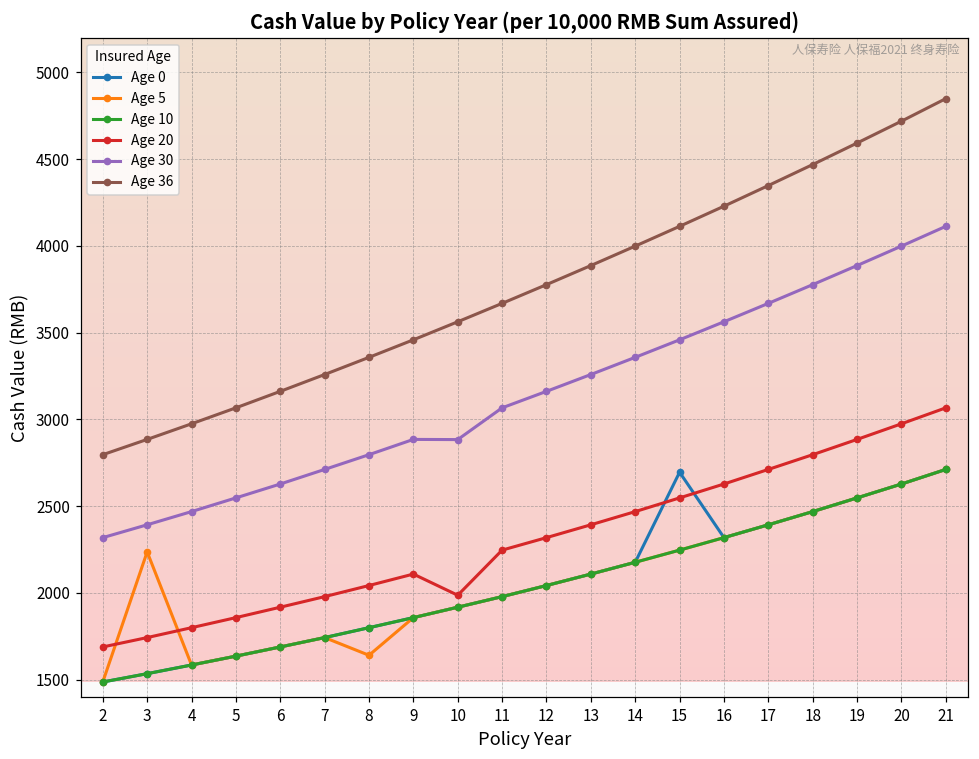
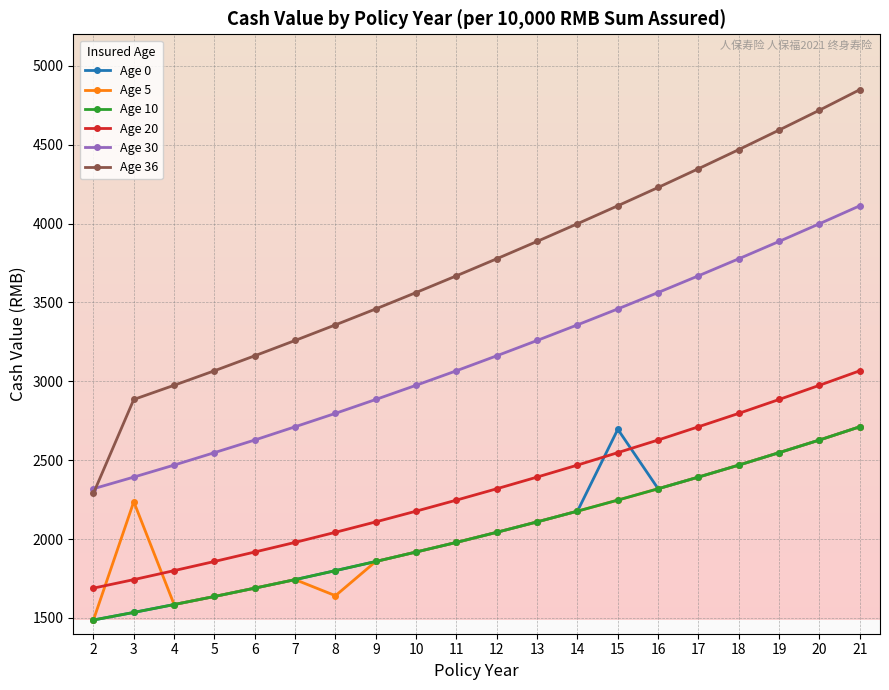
Age 36, 2: 2800 -> 2290
Age 20, 10: 1990 -> 2180
Age 30, 10: 2880 -> 2980
